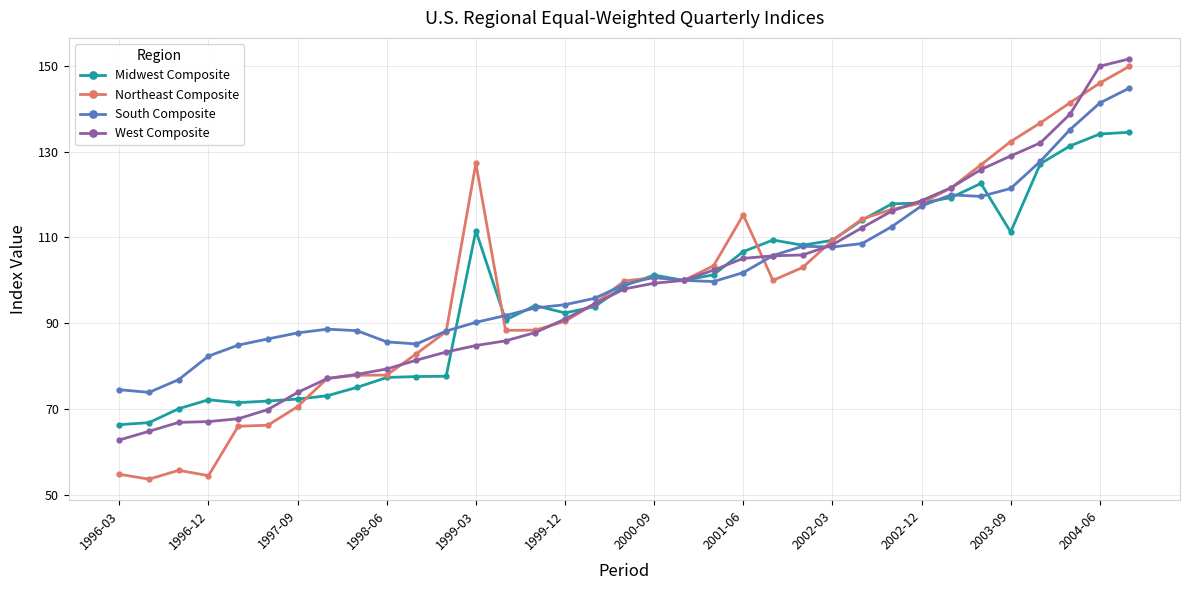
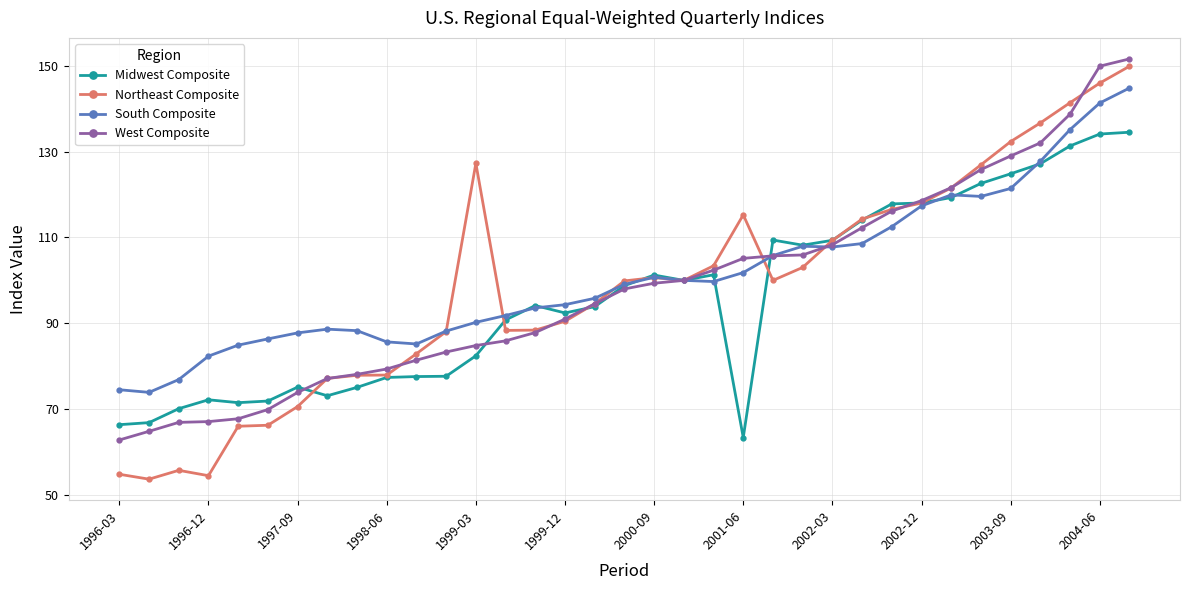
Midwest Composite, 1997-09: 72 -> 75
Midwest Composite, 1999-03: 112 -> 82
Midwest Composite, 2001-06: 107 -> 63
Midwest Composite, 2003-09: 111 -> 125
